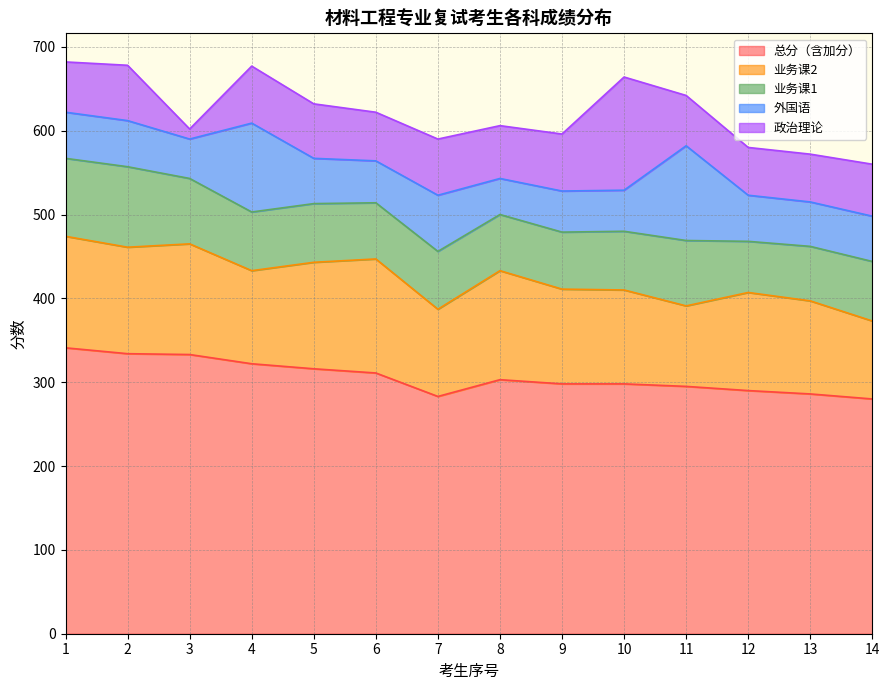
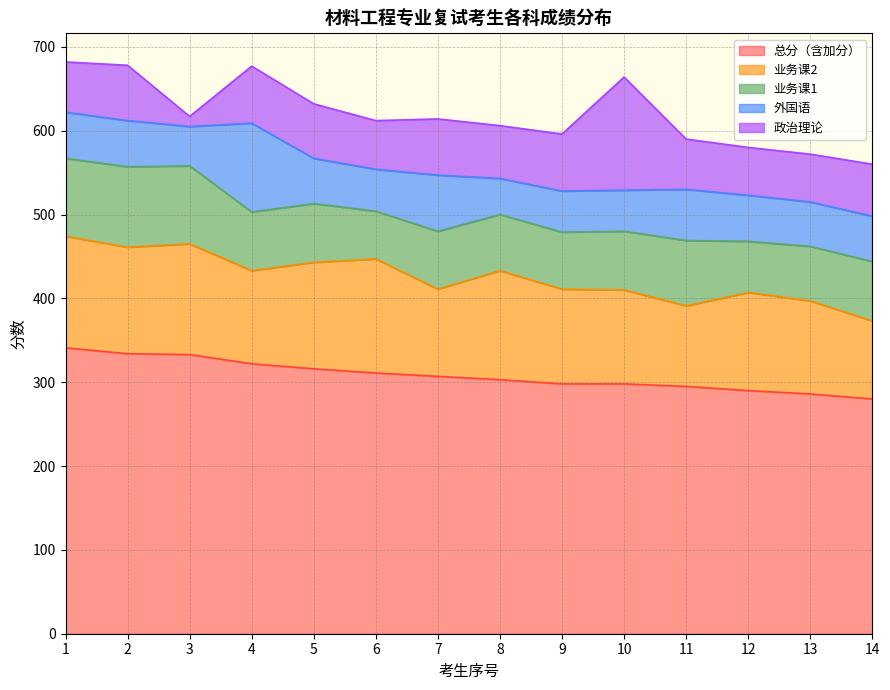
业务课1, 3: 80 -> 90
业务课1, 6: 70 -> 60
总分（含加分）, 7: 280 -> 310
外国语, 11: 110 -> 60
